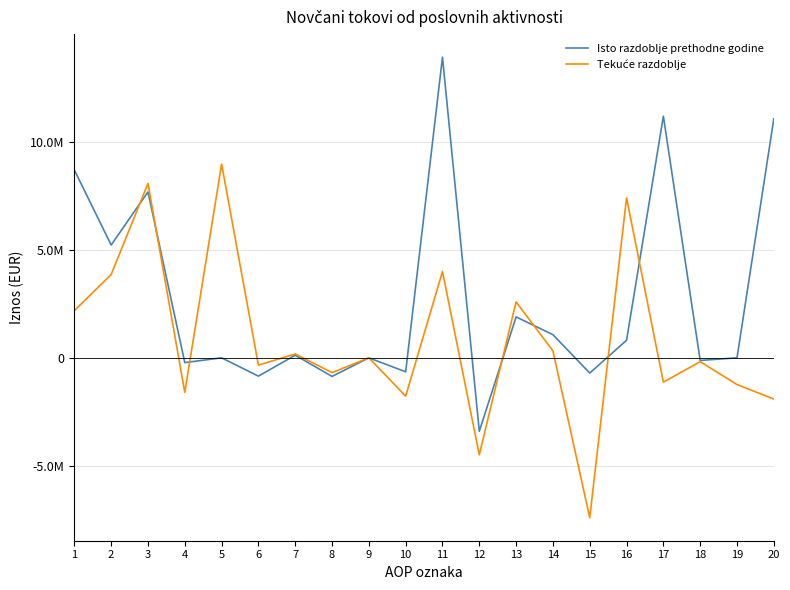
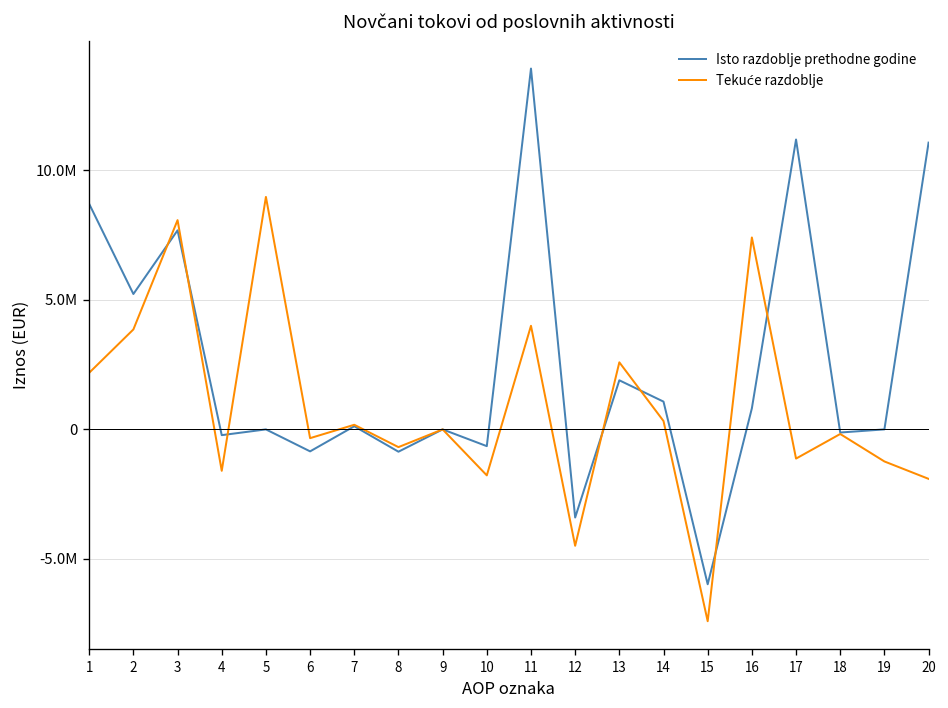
Isto razdoblje prethodne godine, 15: -700000 -> -6000000
